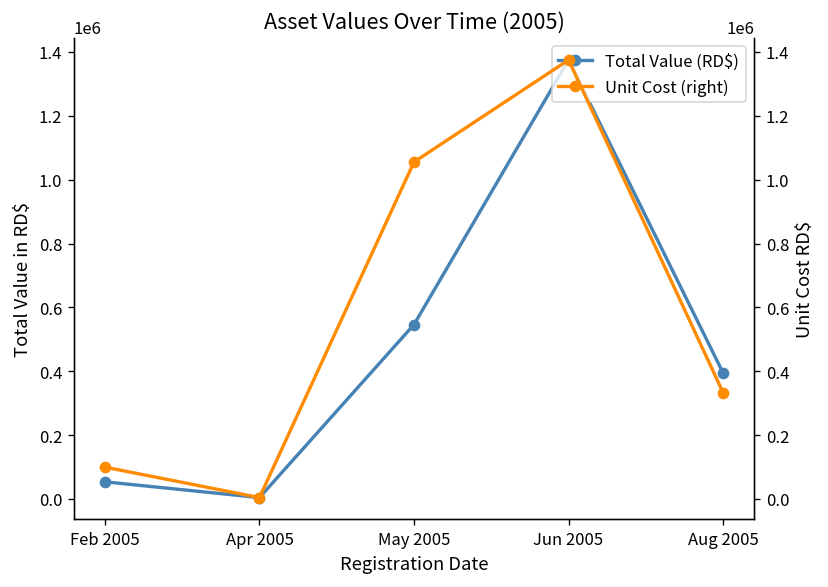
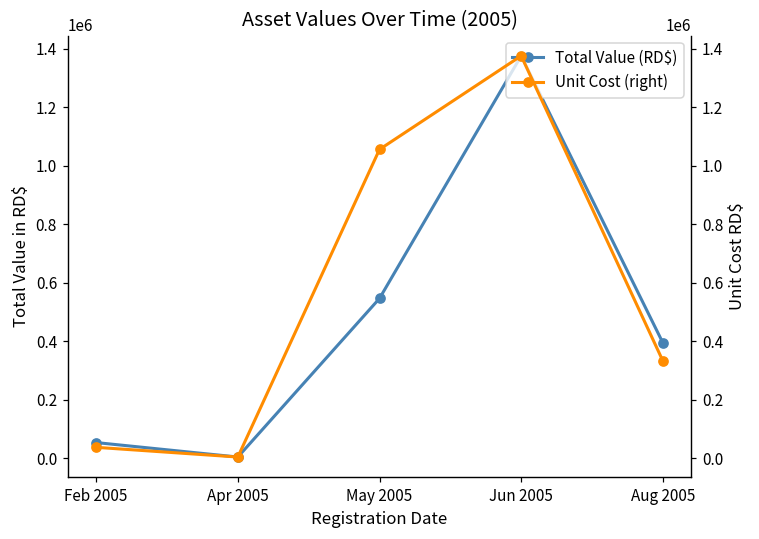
Unit Cost (right), Feb 2005: 100000 -> 40000
